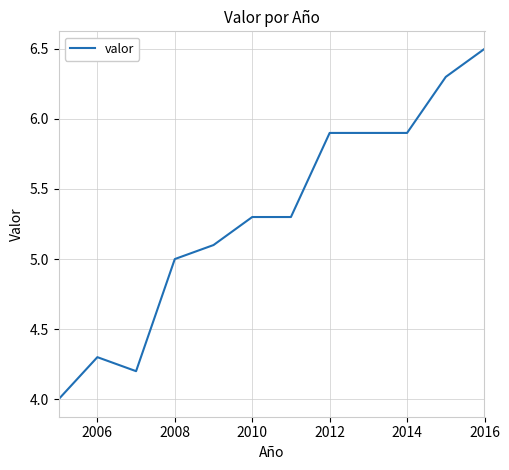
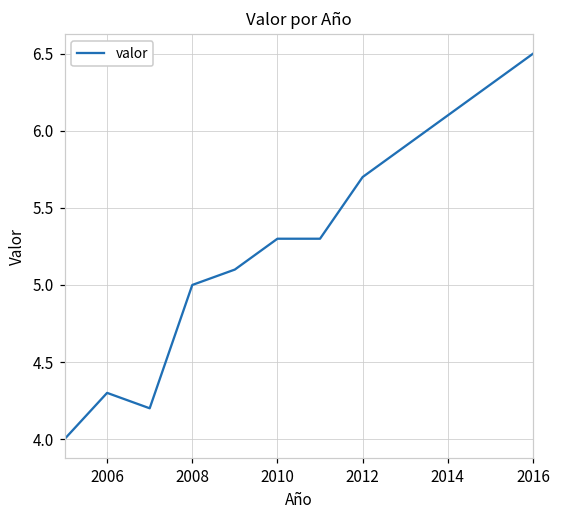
2012: 5.9 -> 5.7
2014: 5.9 -> 6.1
